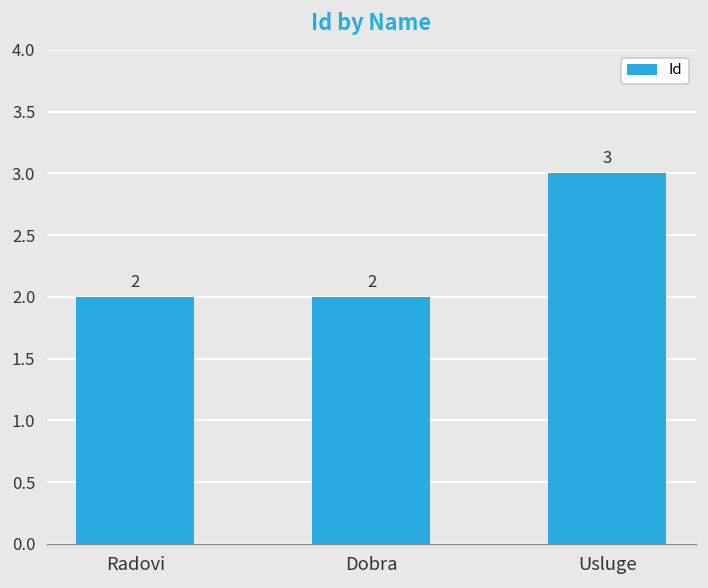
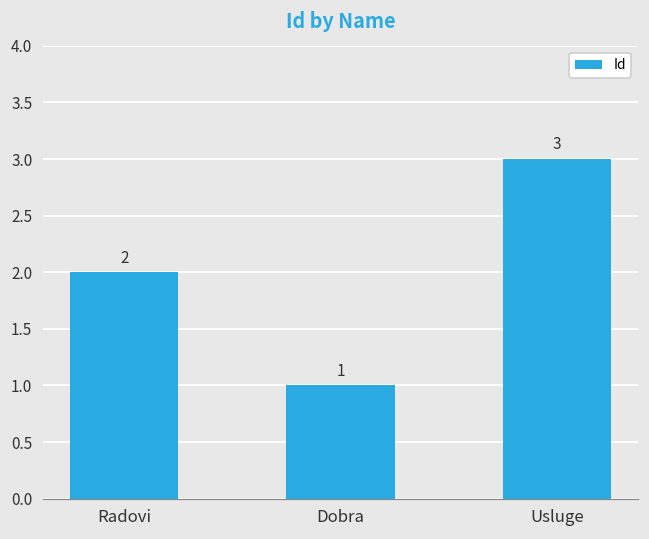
Dobra: 2 -> 1
